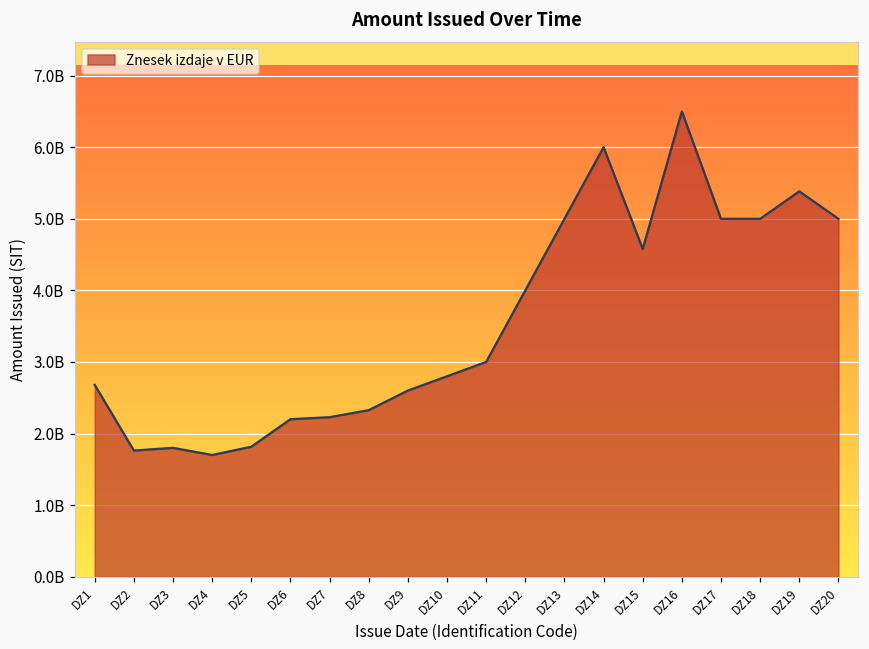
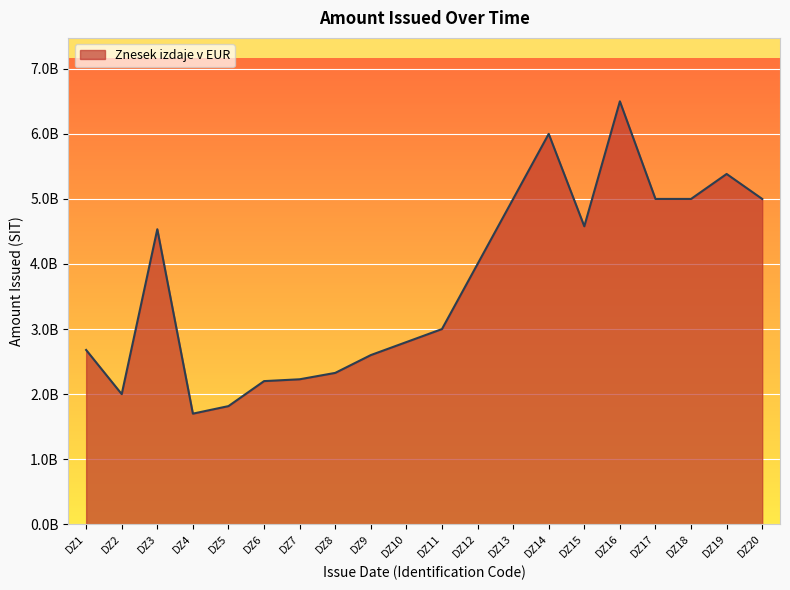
DZ2: 1800000000 -> 2000000000
DZ3: 1800000000 -> 4500000000
